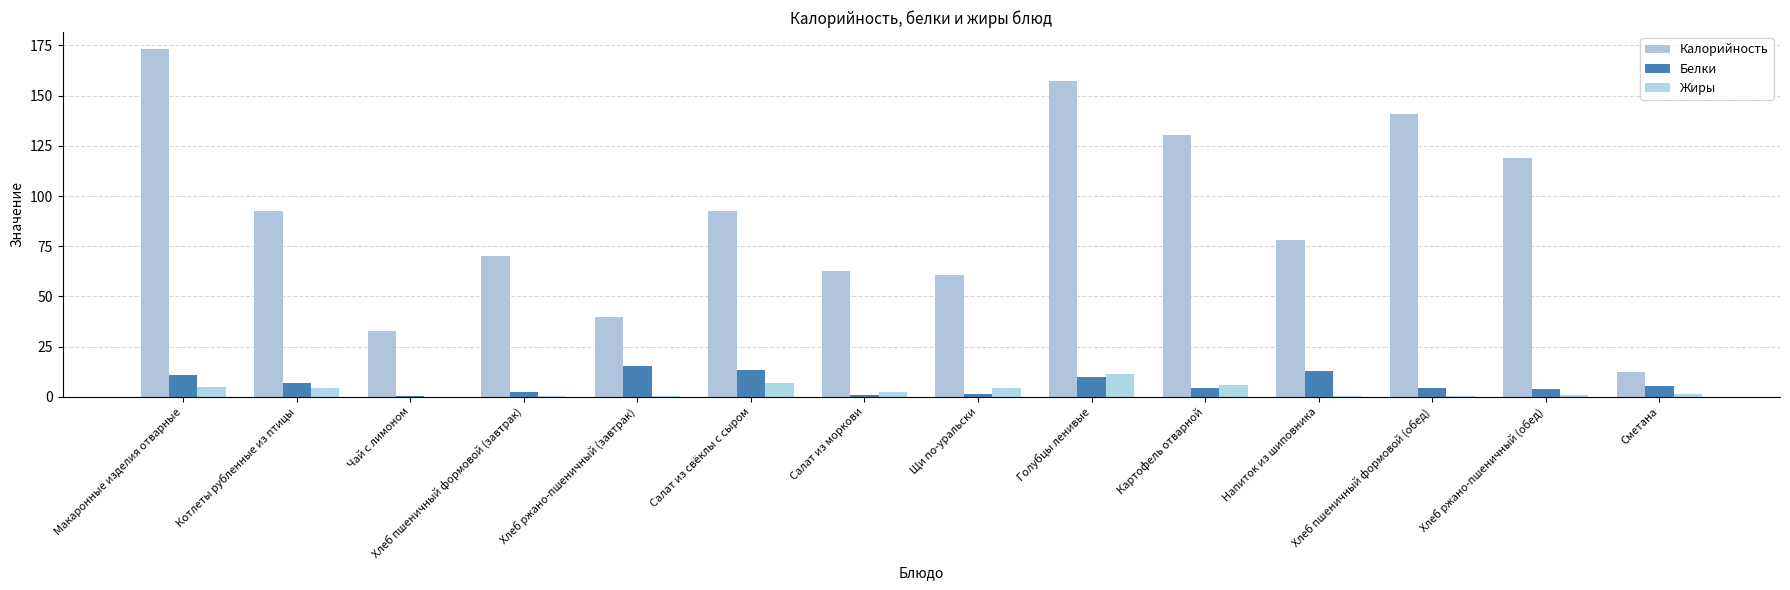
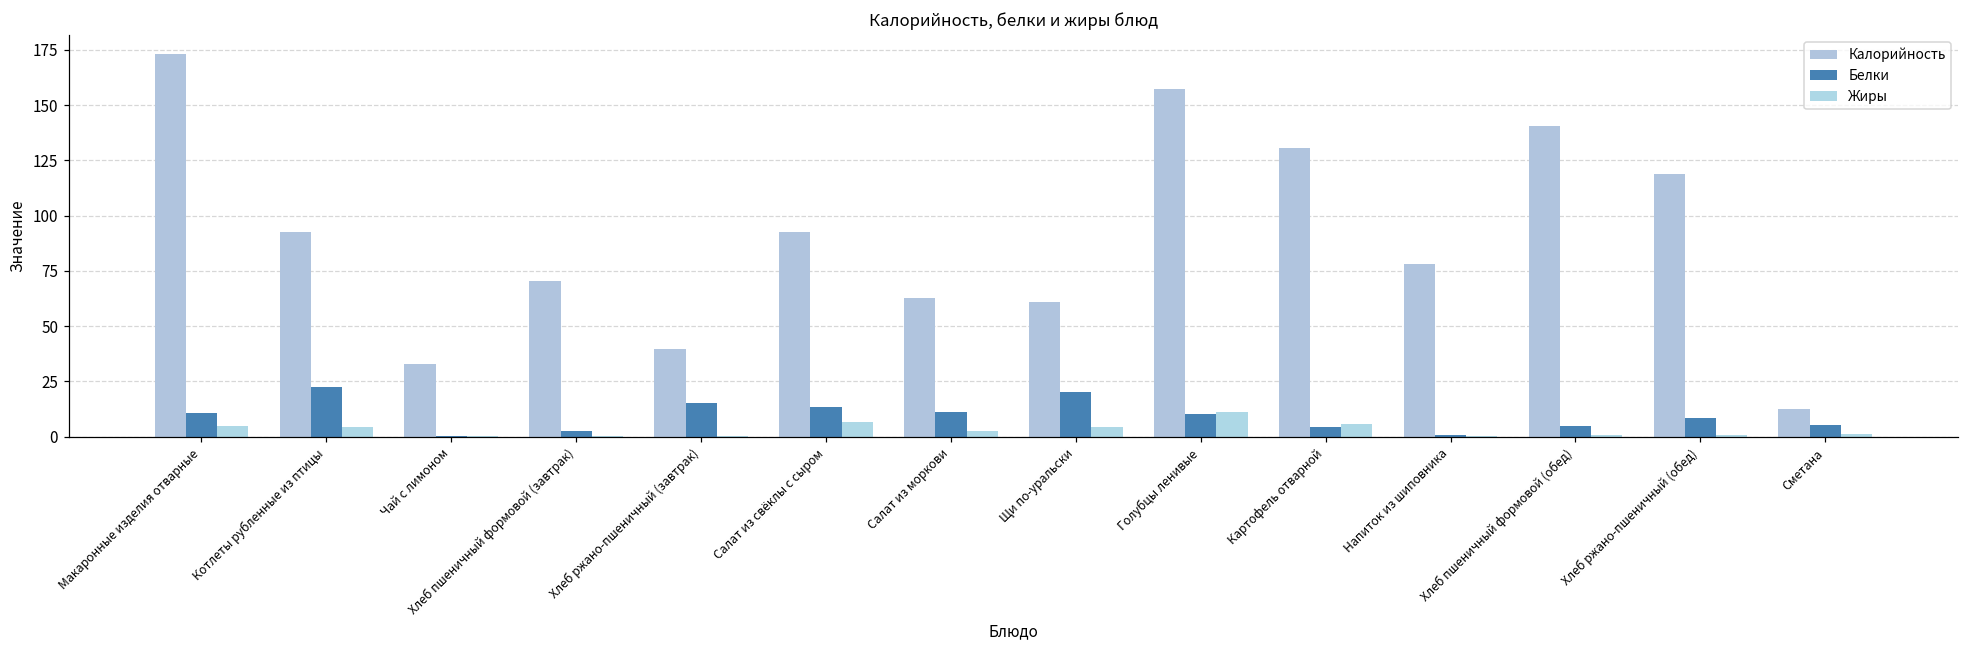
Белки, Котлеты рубленные из птицы: 7 -> 22
Белки, Салат из моркови: 1 -> 11
Белки, Щи по-уральски: 2 -> 20
Белки, Напиток из шиповника: 13 -> 1
Белки, Хлеб ржано-пшеничный (обед): 4 -> 8
